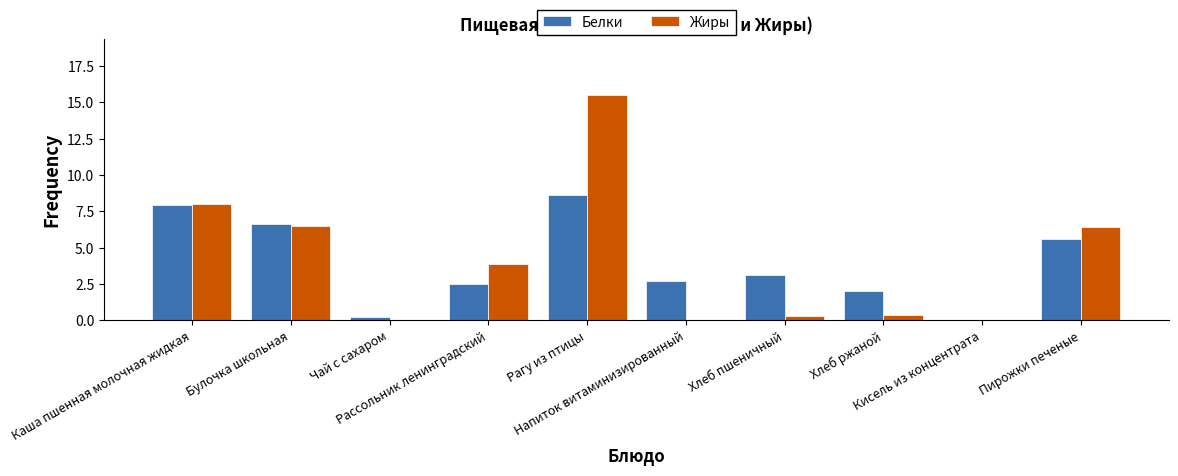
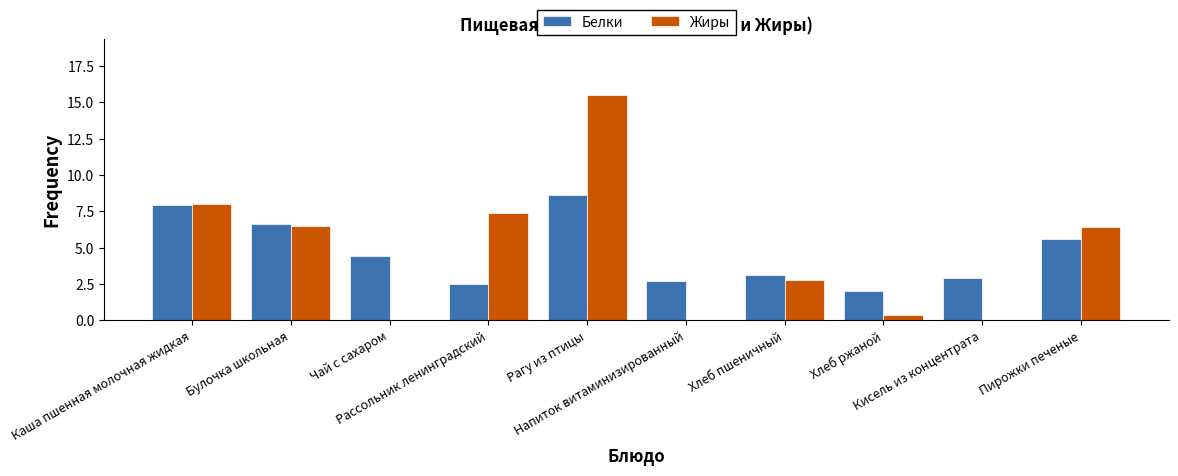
Белки, Чай с сахаром: 0.2 -> 4.4
Жиры, Рассольник ленинградский: 3.9 -> 7.4
Жиры, Хлеб пшеничный: 0.3 -> 2.8
Белки, Кисель из концентрата: 0.0 -> 2.9
